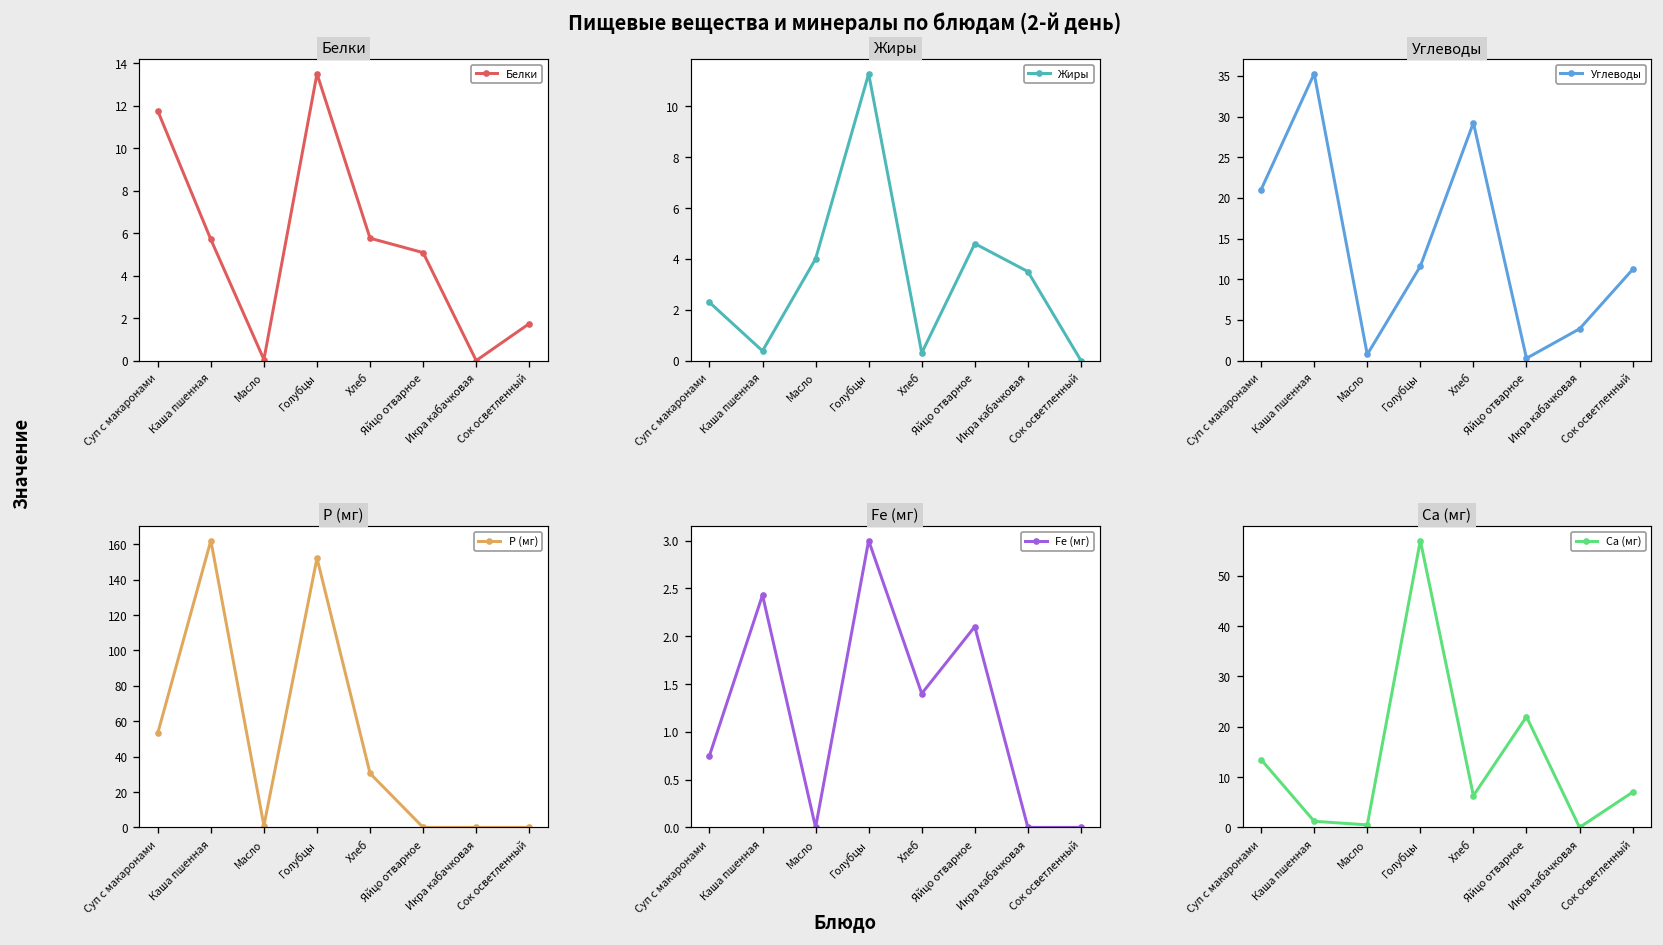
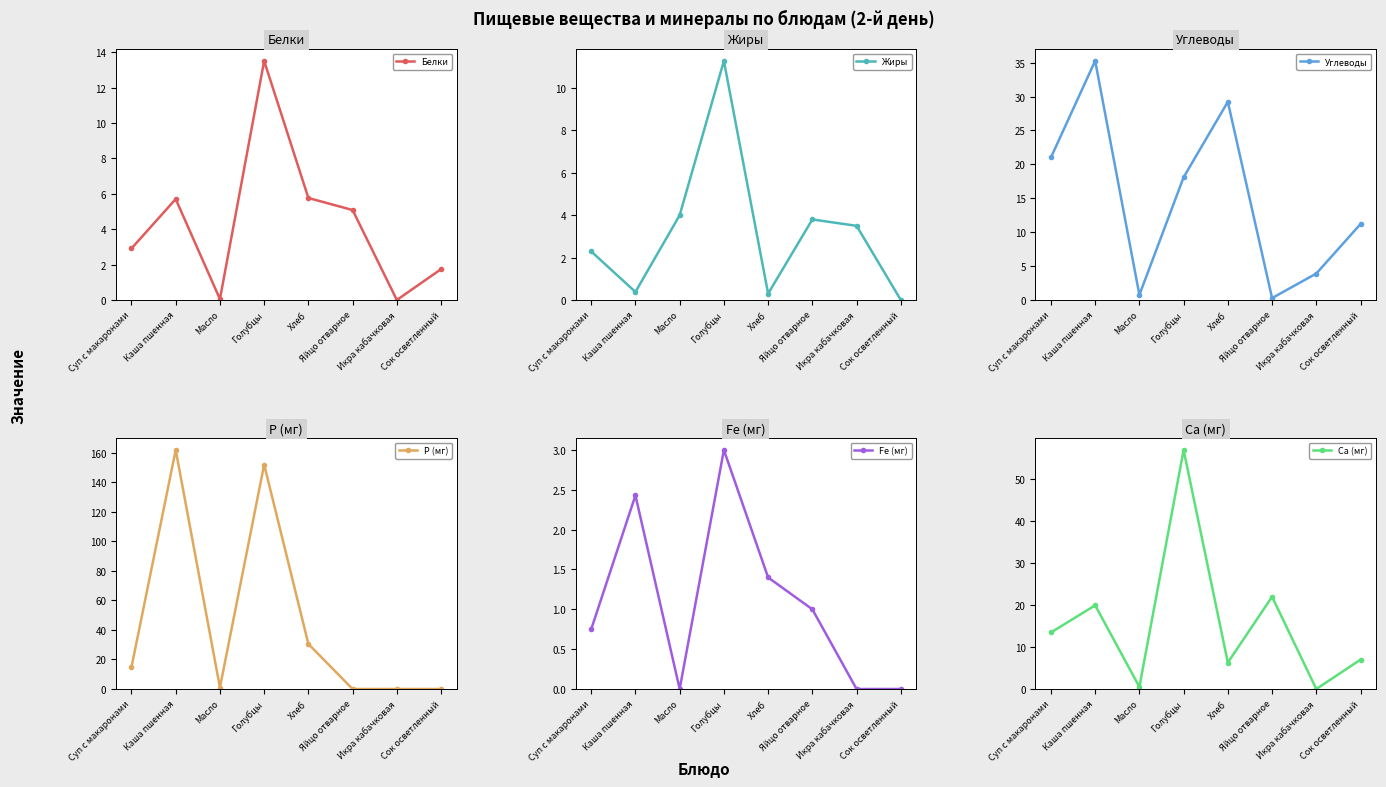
Белки, Суп с макаронами: 11.8 -> 2.9
Жиры, Яйцо отварное: 4.6 -> 3.8
Углеводы, Голубцы: 12 -> 18
Р (мг), Суп с макаронами: 53 -> 15
Fe (мг), Яйцо отварное: 2.1 -> 1.0
Са (мг), Каша пшенная: 1 -> 20
